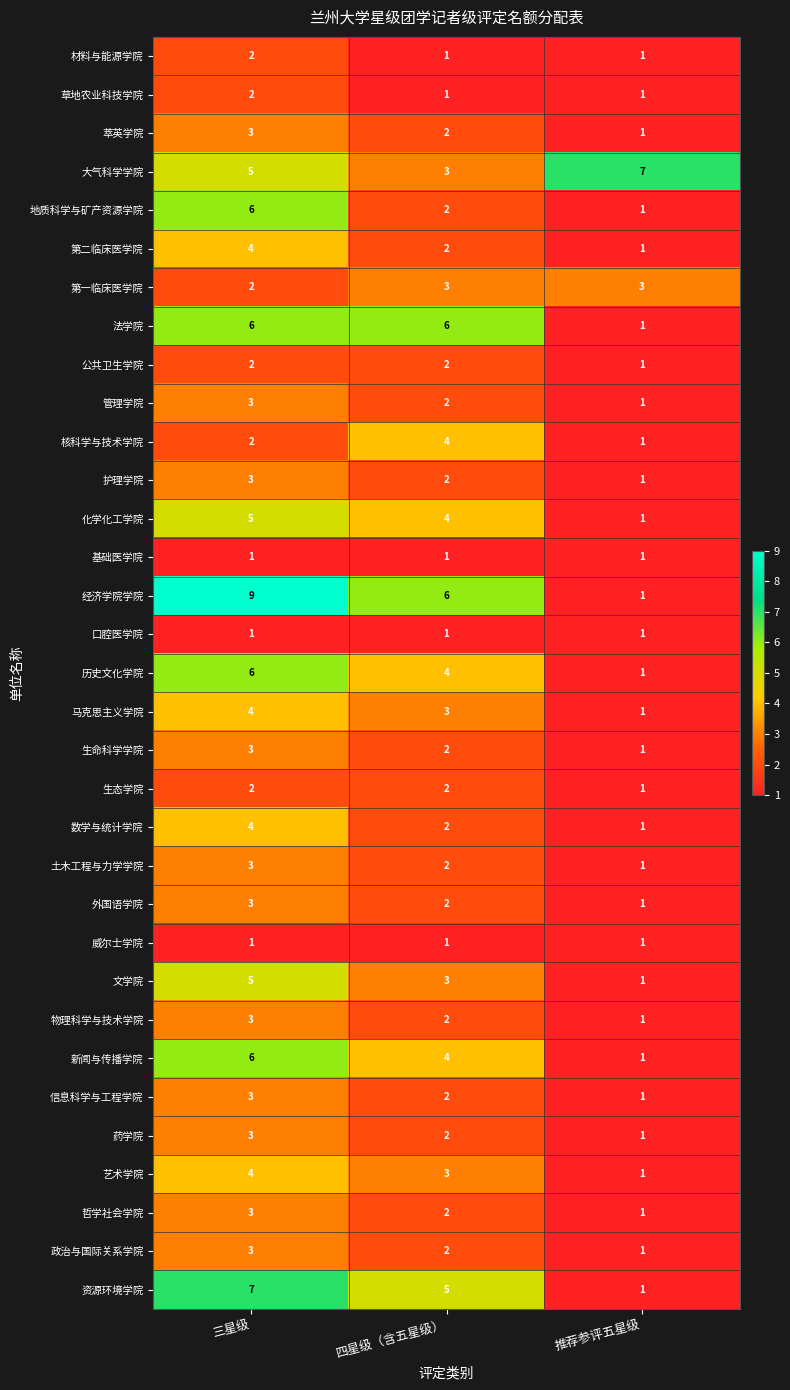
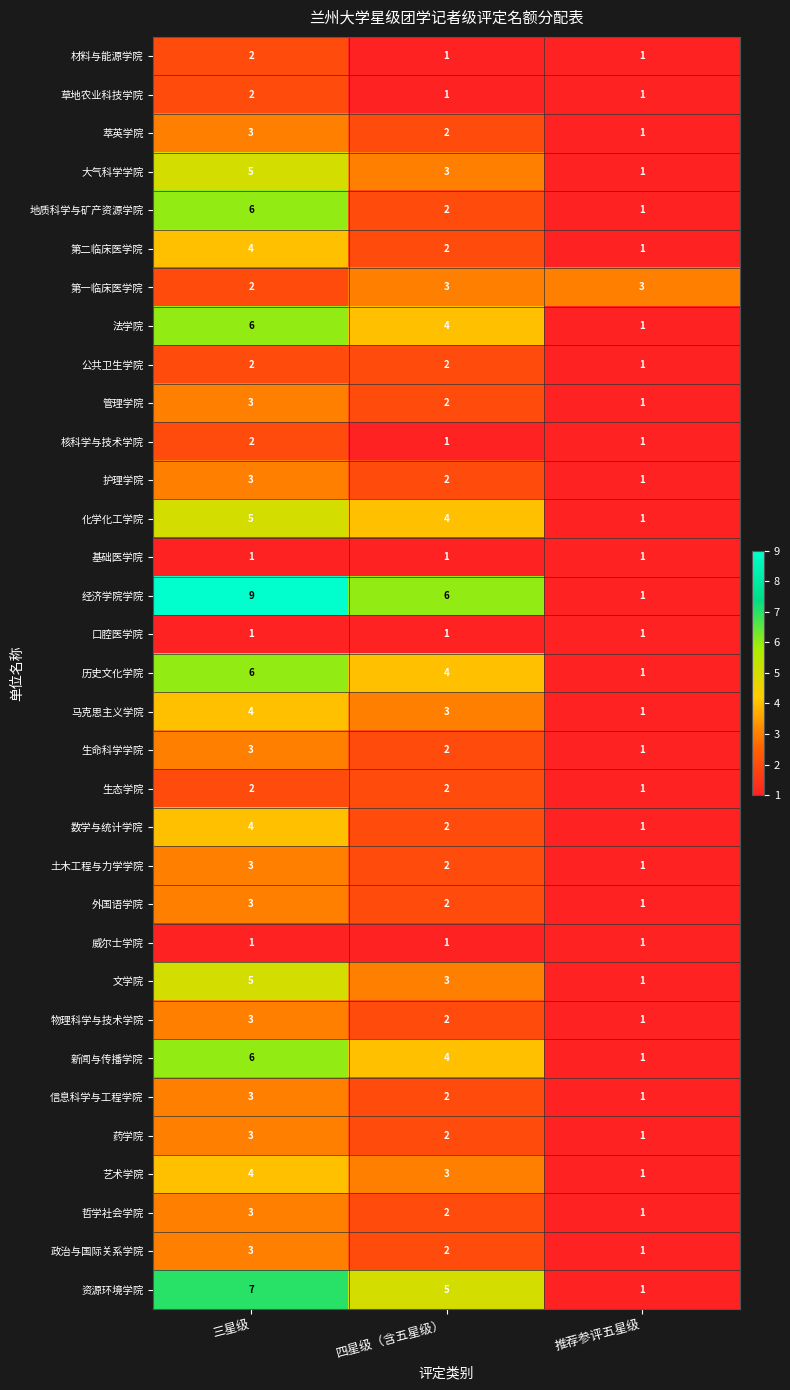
大气科学学院, 推荐参评五星级: 7 -> 1
法学院, 四星级（含五星级）: 6 -> 4
核科学与技术学院, 四星级（含五星级）: 4 -> 1
